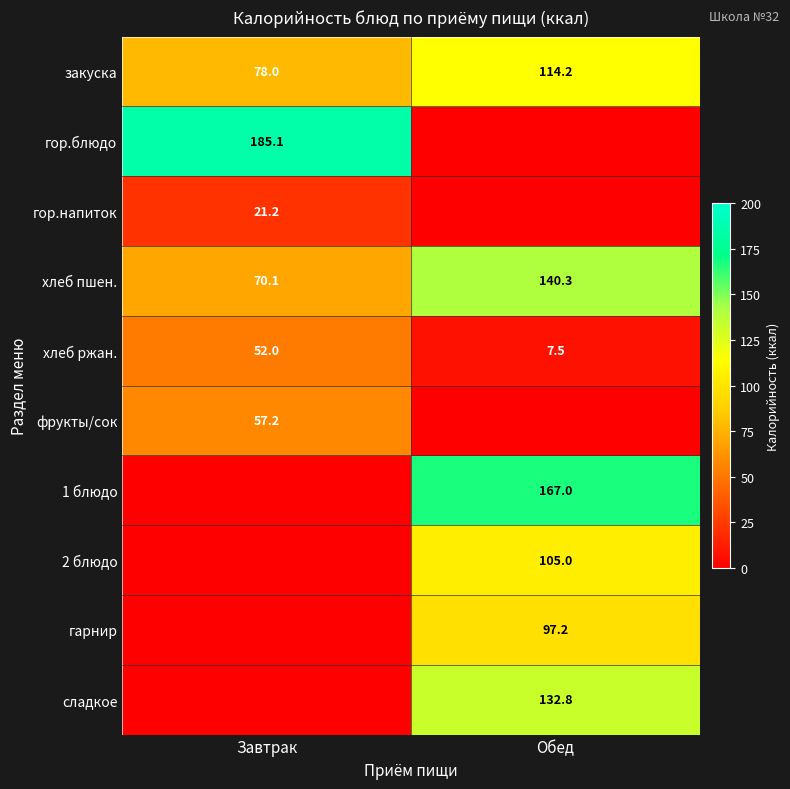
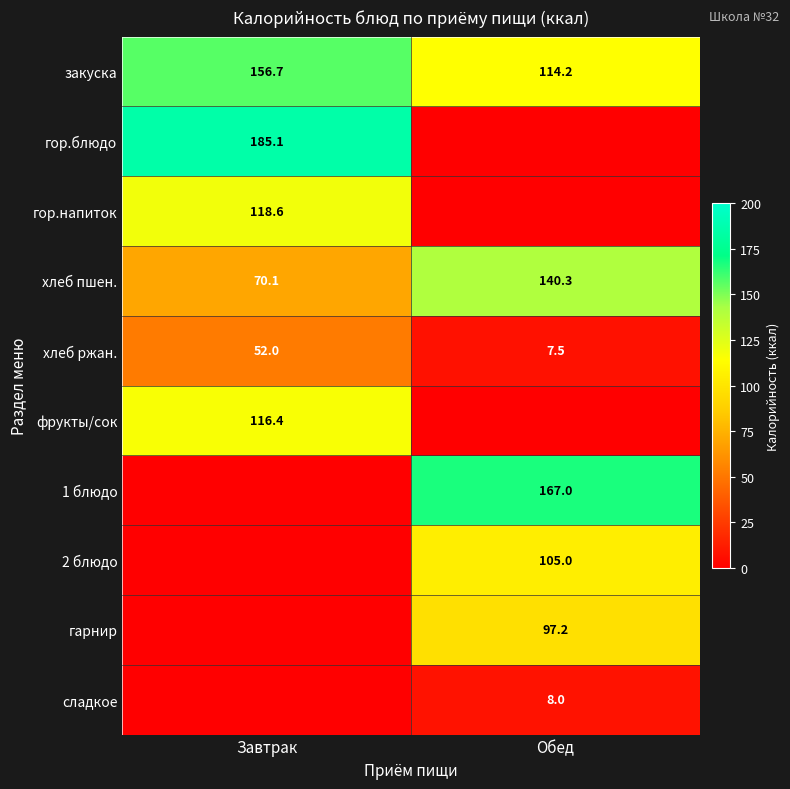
закуска, Завтрак: 78.0 -> 156.7
гор.напиток, Завтрак: 21.2 -> 118.6
фрукты/сок, Завтрак: 57.2 -> 116.4
сладкое, Обед: 132.8 -> 8.0
